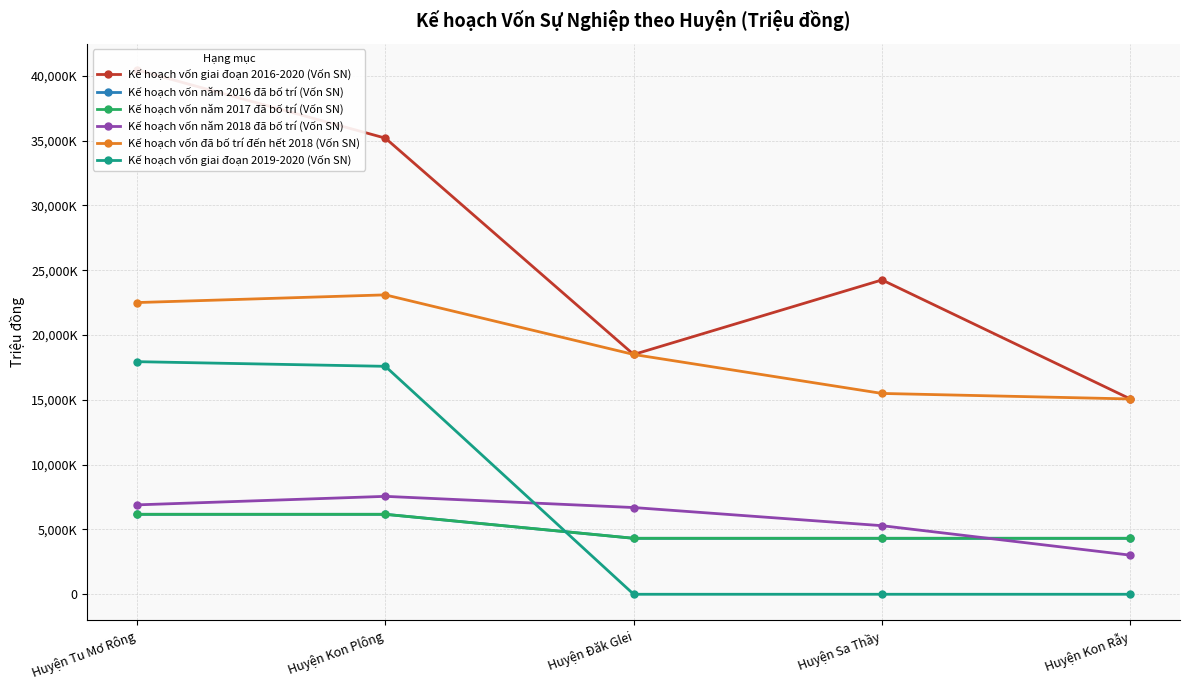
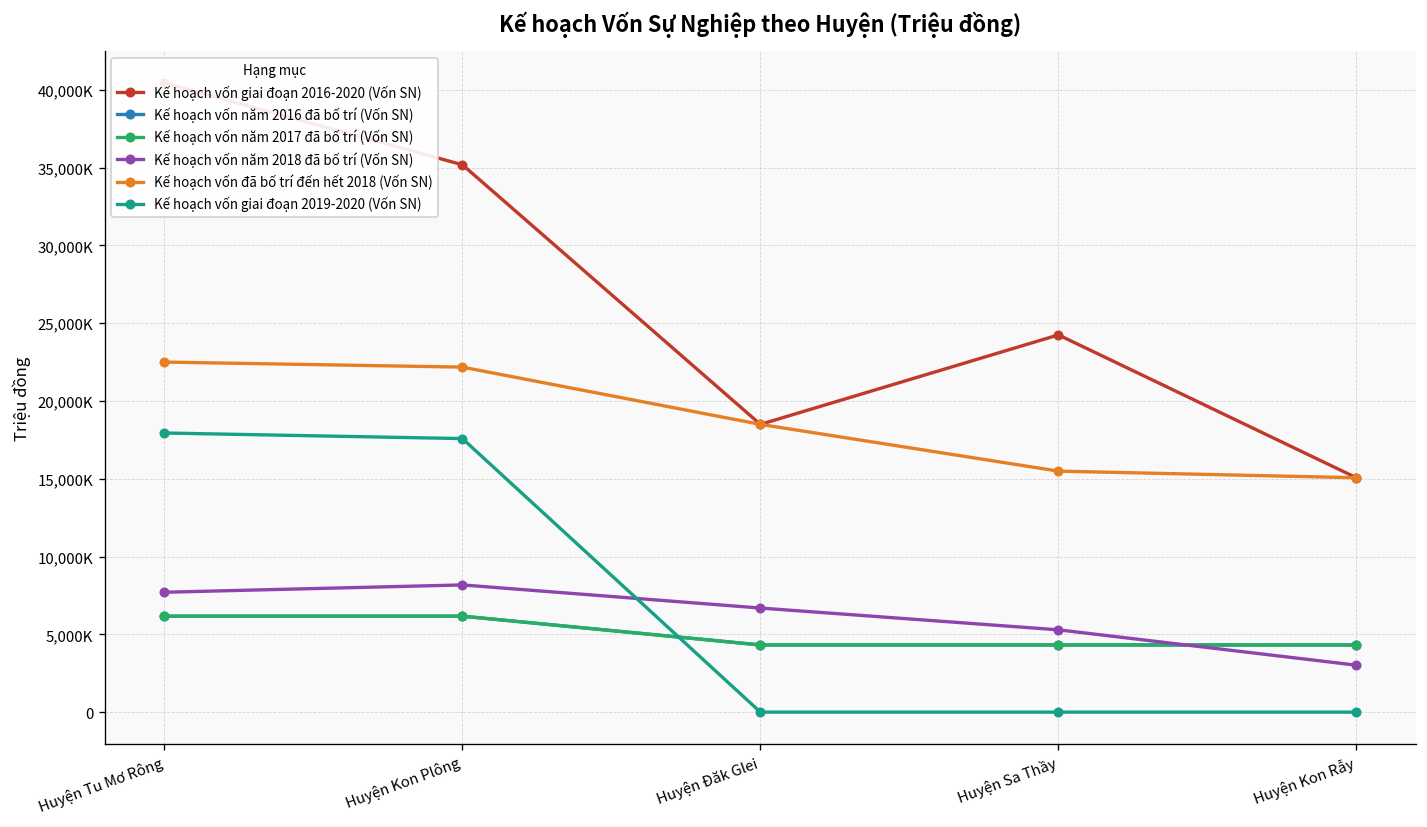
Kế hoạch vốn năm 2018 đã bố trí (Vốn SN), Huyện Tu Mơ Rông: 6,900,000 -> 7,700,000
Kế hoạch vốn năm 2018 đã bố trí (Vốn SN), Huyện Kon Plông: 7,600,000 -> 8,200,000
Kế hoạch vốn đã bố trí đến hết 2018 (Vốn SN), Huyện Kon Plông: 23,100,000 -> 22,200,000
